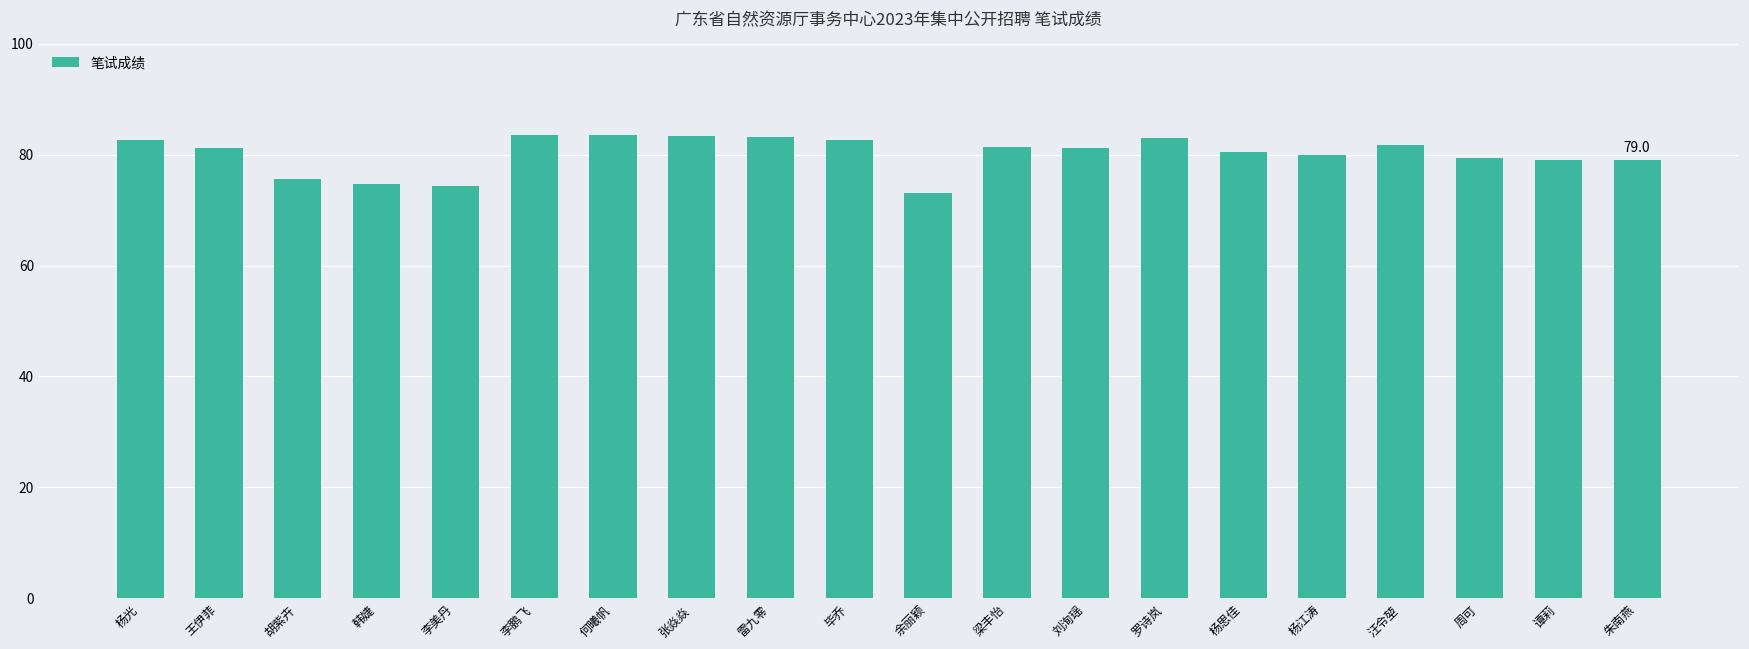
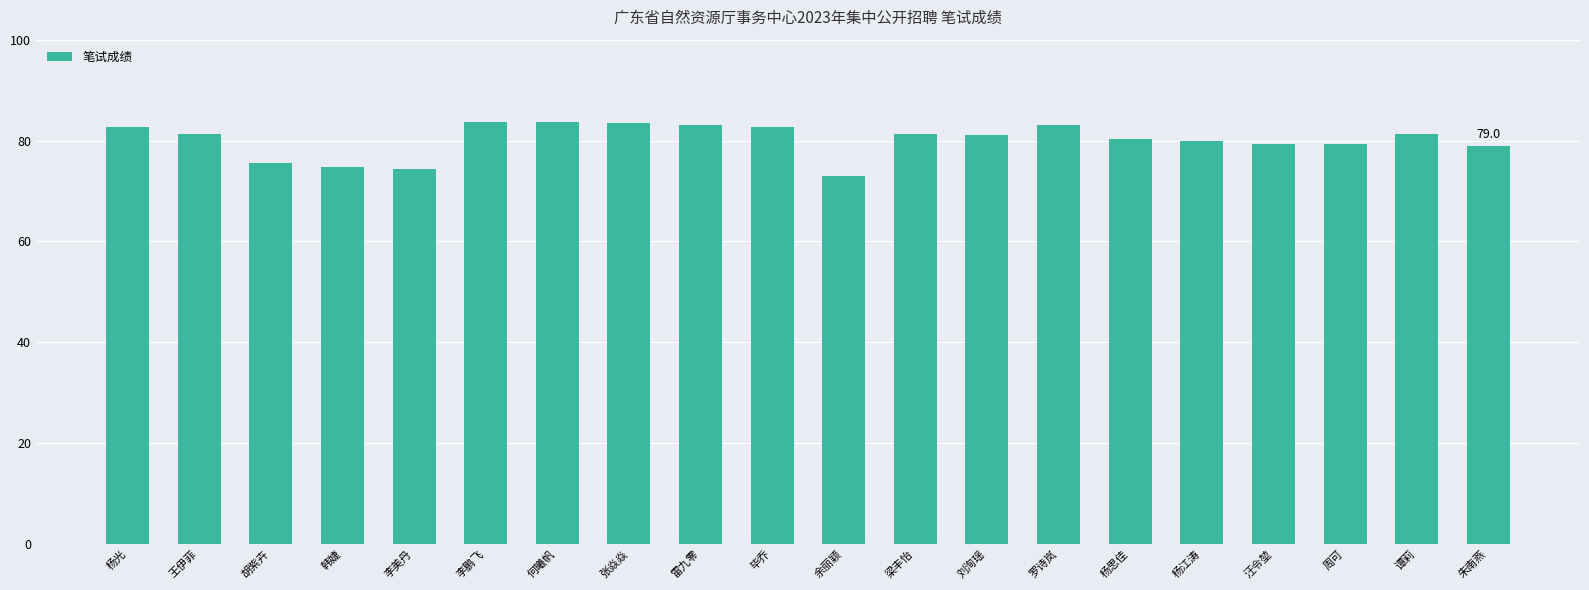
汪令堃: 82 -> 79
谭莉: 79 -> 81
